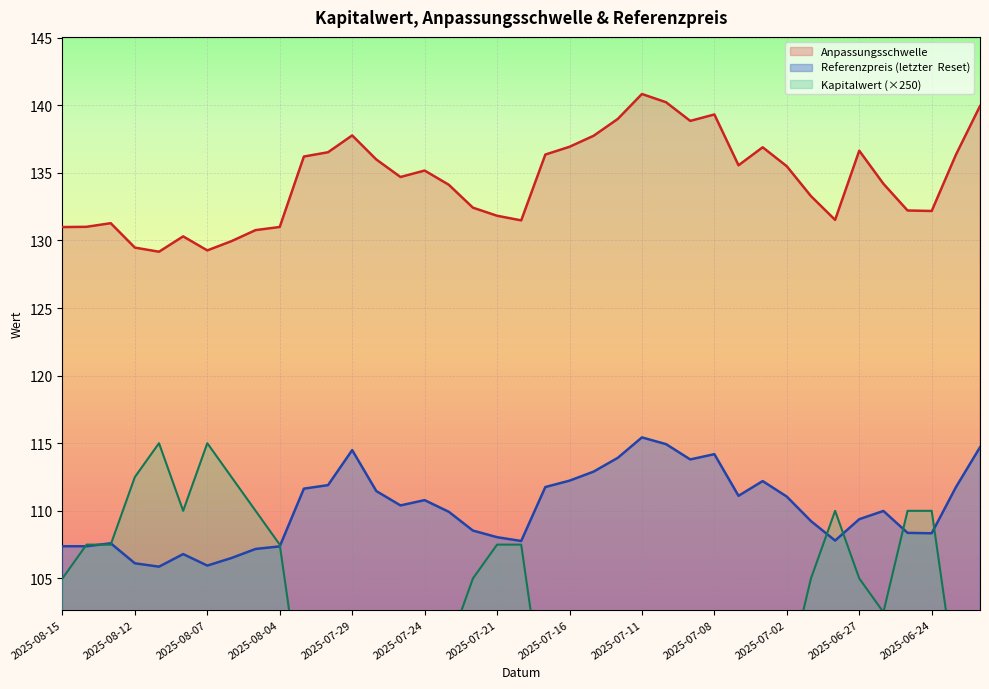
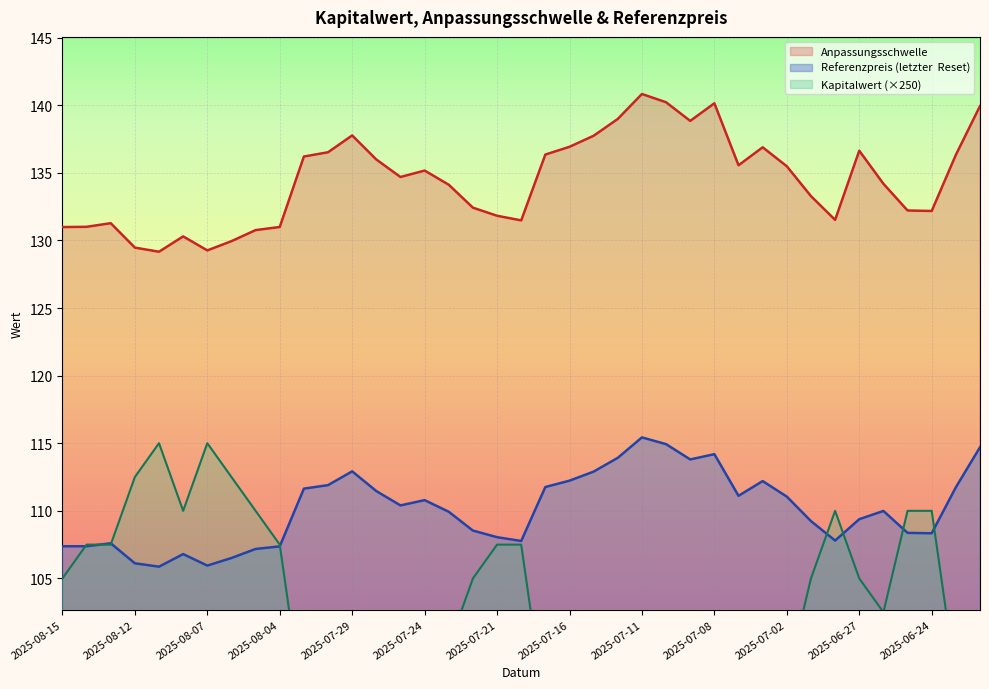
Referenzpreis (letzter Reset), 2025-07-29: 114.5 -> 112.9
Anpassungsschwelle, 2025-07-08: 139.3 -> 140.1
